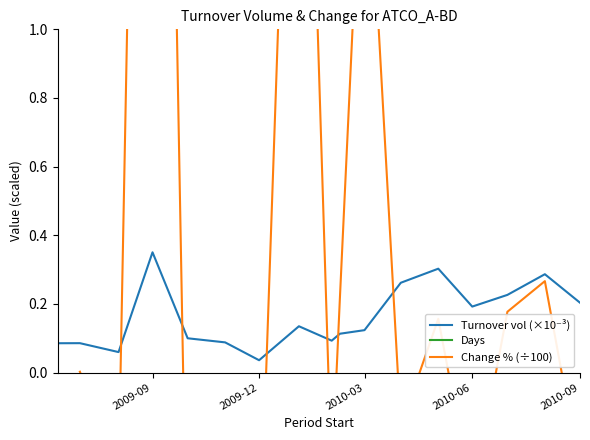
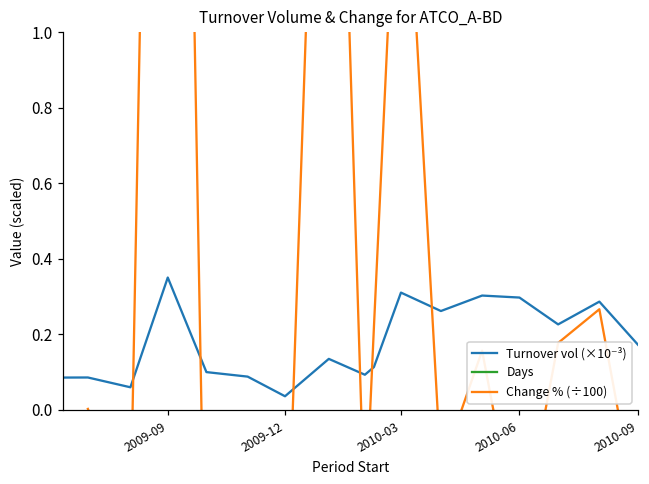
Turnover vol (×10⁻³), 2010-03: 0.12 -> 0.31
Turnover vol (×10⁻³), 2010-06: 0.19 -> 0.30
Turnover vol (×10⁻³), 2010-09: 0.20 -> 0.17
